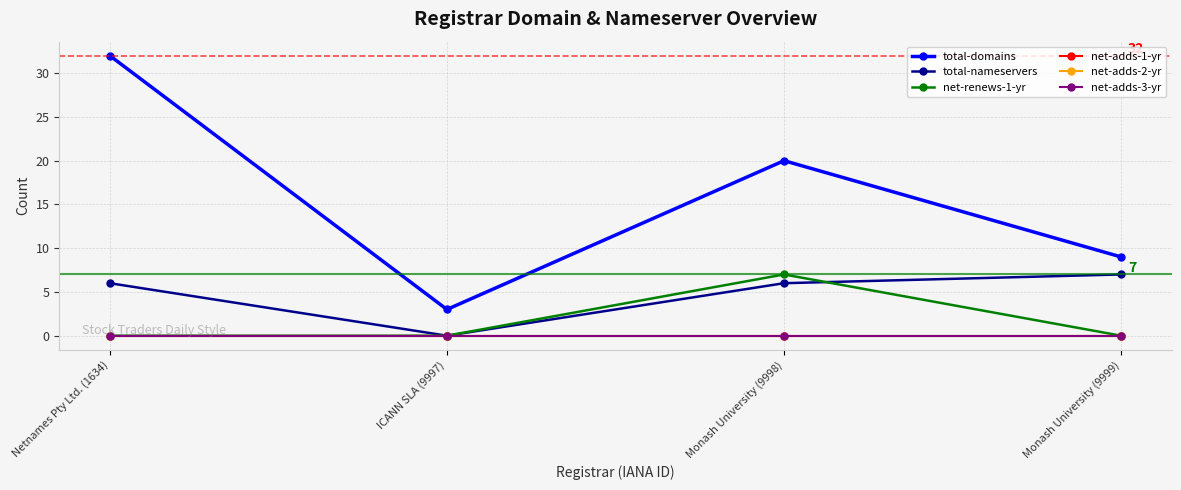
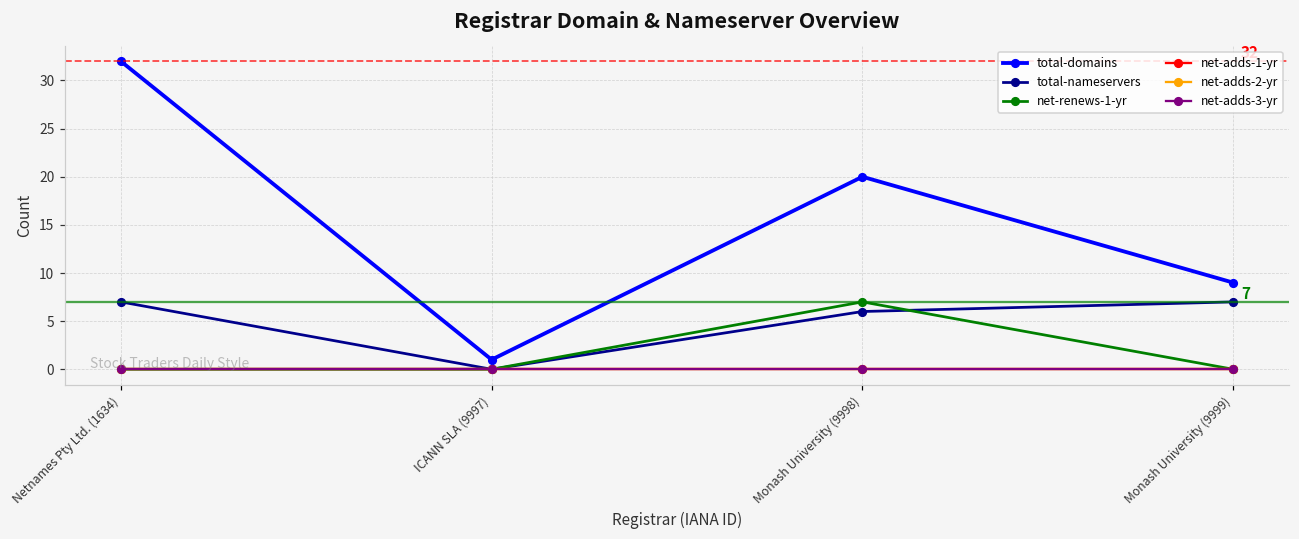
total-nameservers, Netnames Pty Ltd. (1634): 6 -> 7
total-domains, ICANN SLA (9997): 3 -> 1
